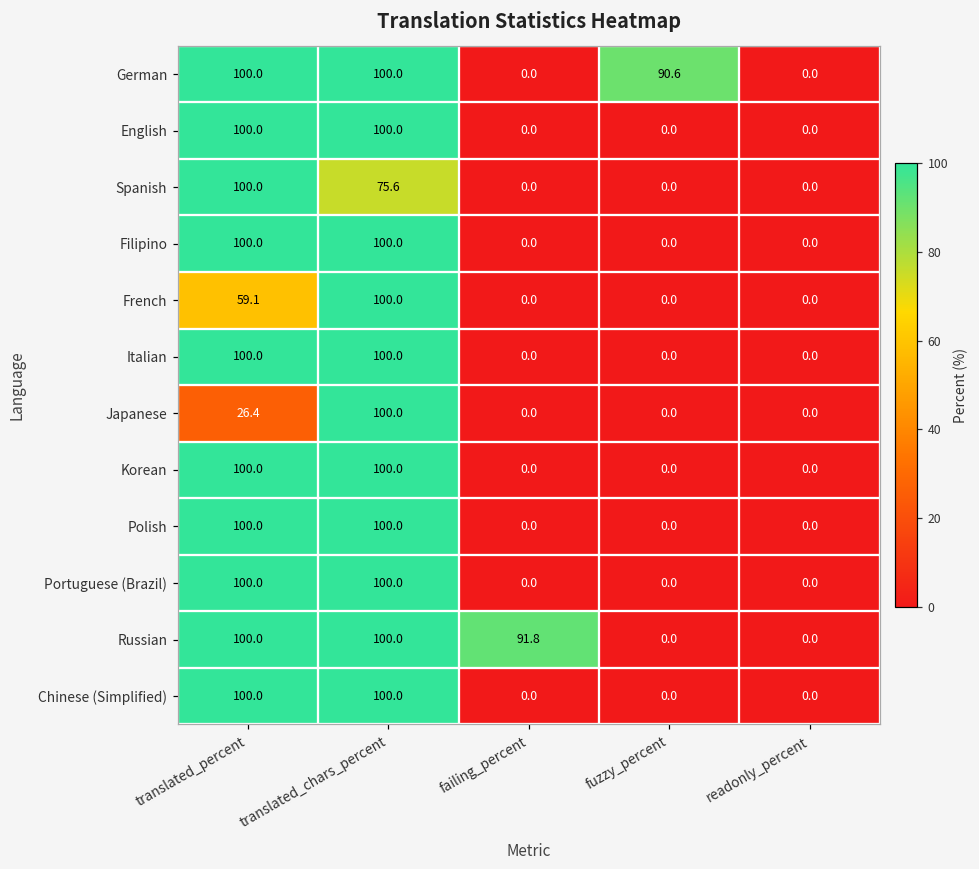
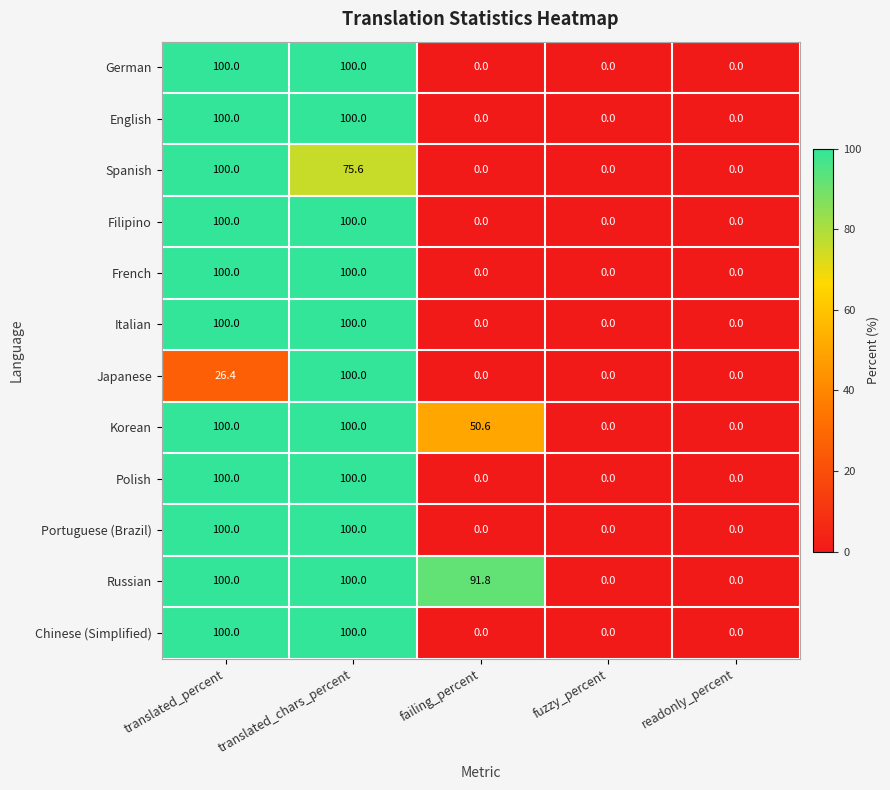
German, fuzzy_percent: 90.6 -> 0.0
French, translated_percent: 59.1 -> 100.0
Korean, failing_percent: 0.0 -> 50.6
